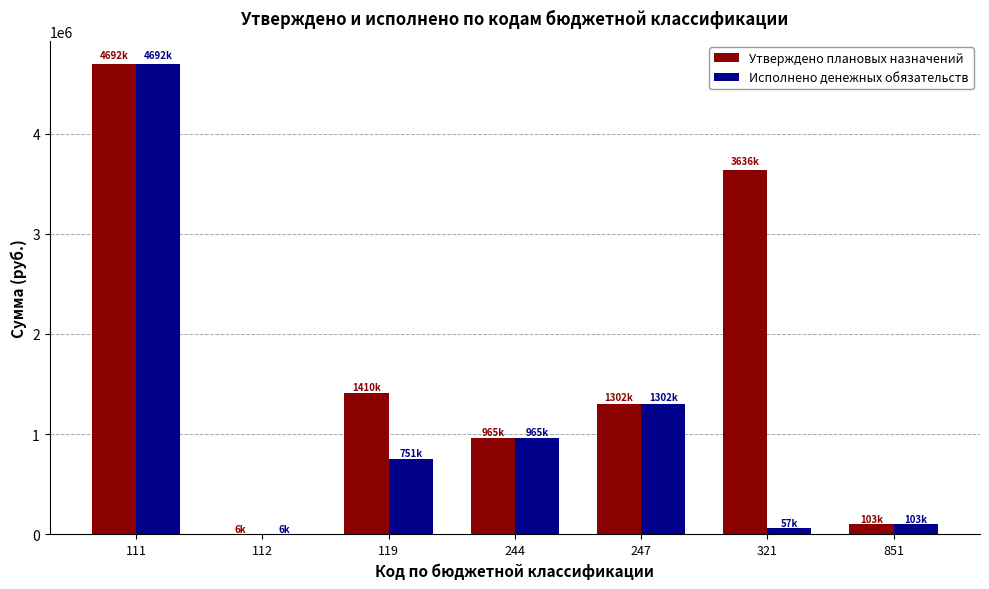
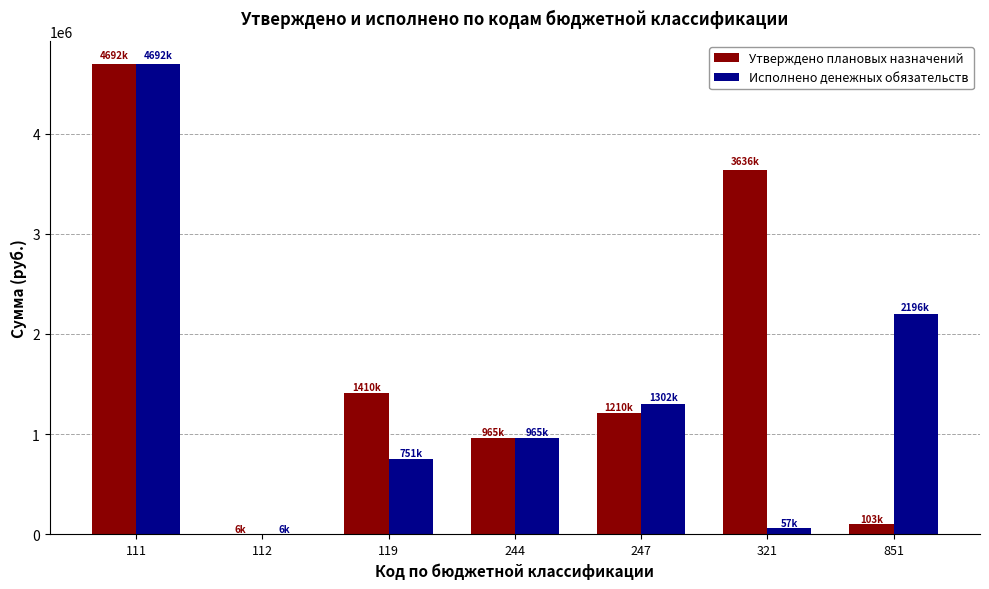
Утверждено плановых назначений, 247: 1302k -> 1210k
Исполнено денежных обязательств, 851: 103k -> 2196k
